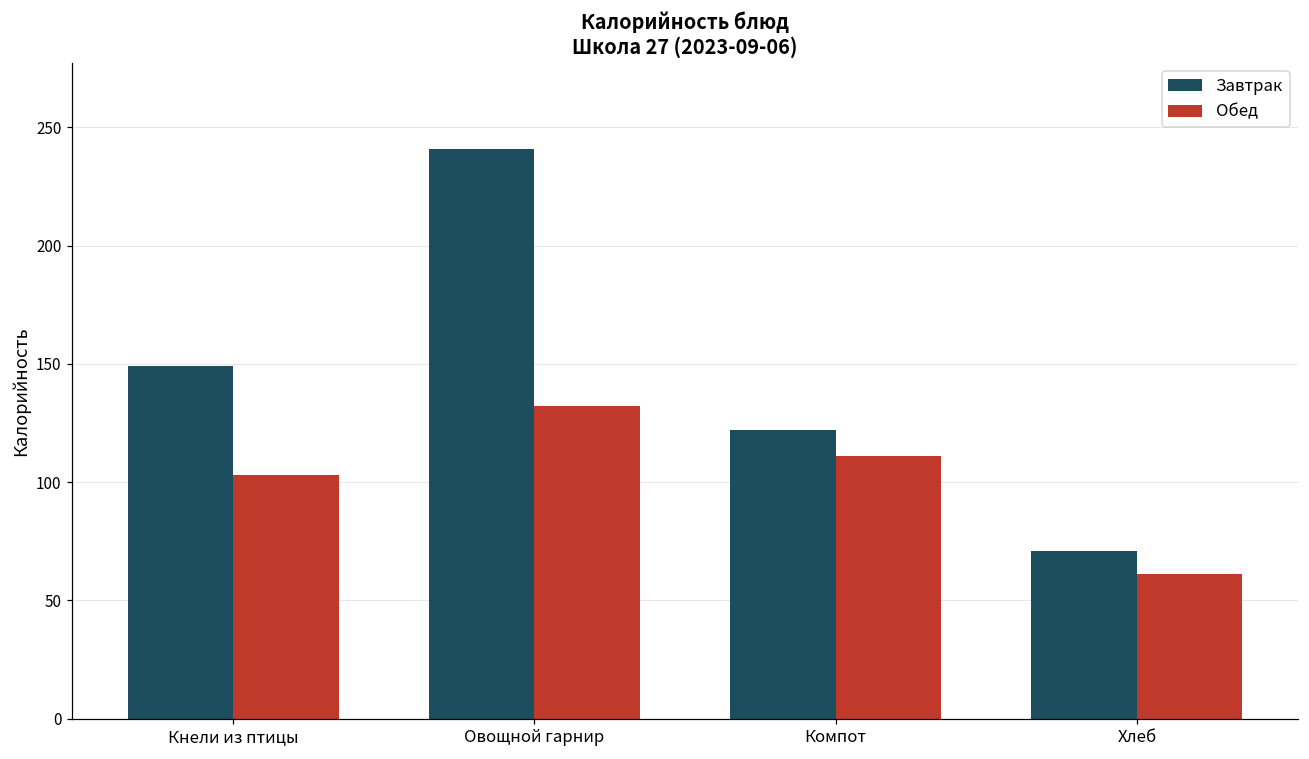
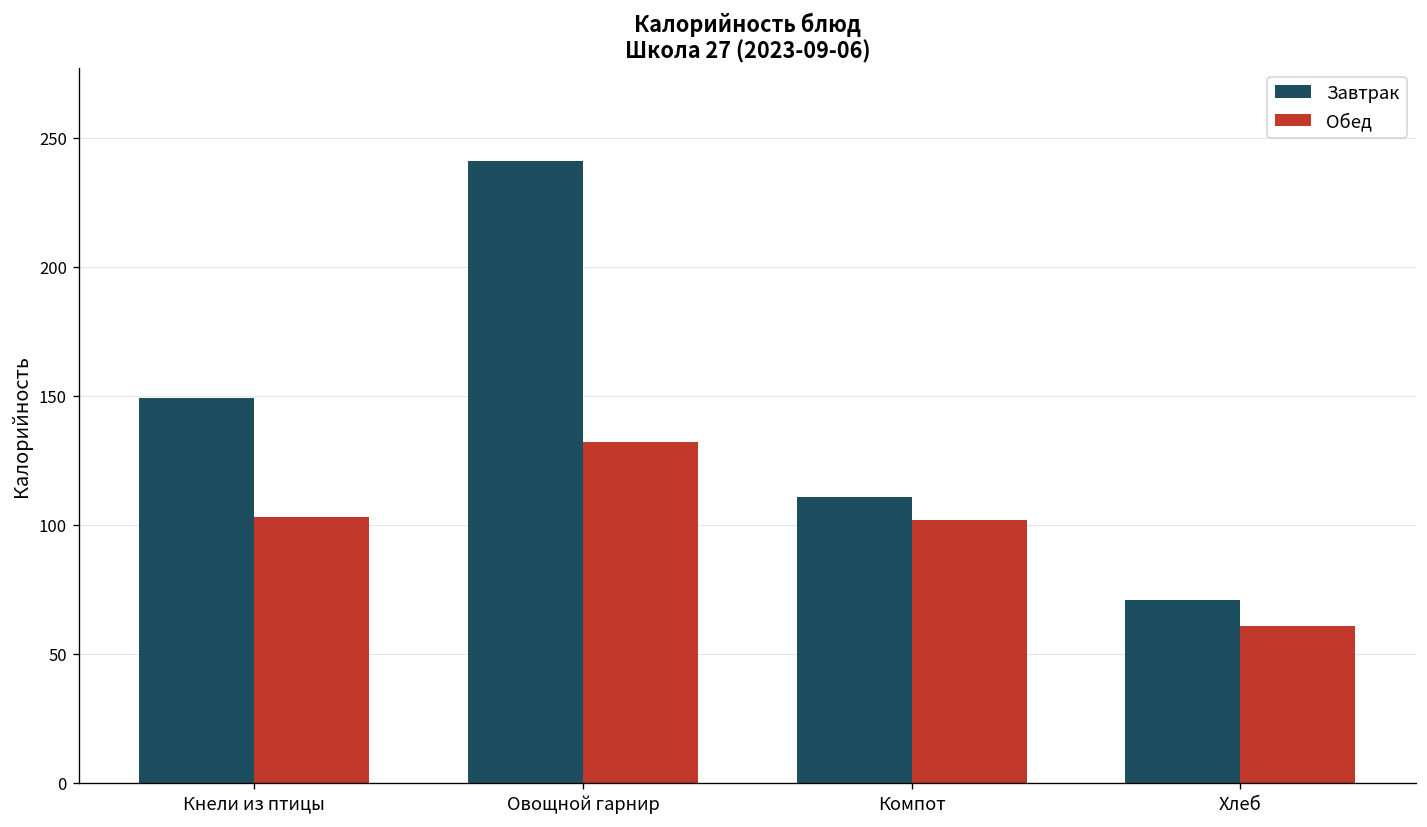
Завтрак, Компот: 122 -> 111
Обед, Компот: 111 -> 102
